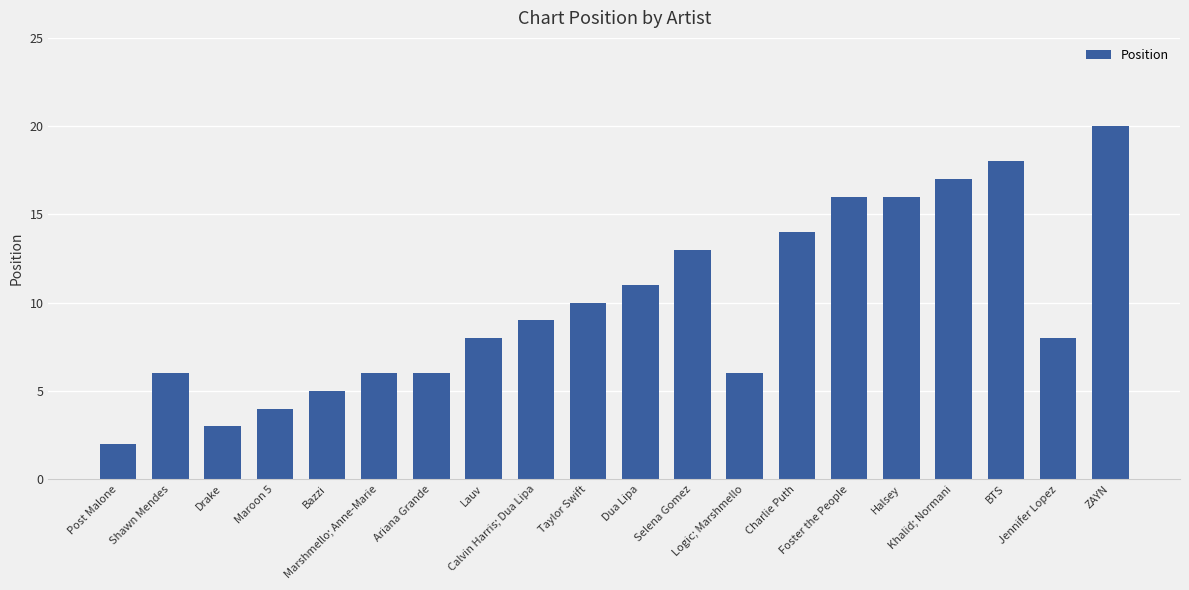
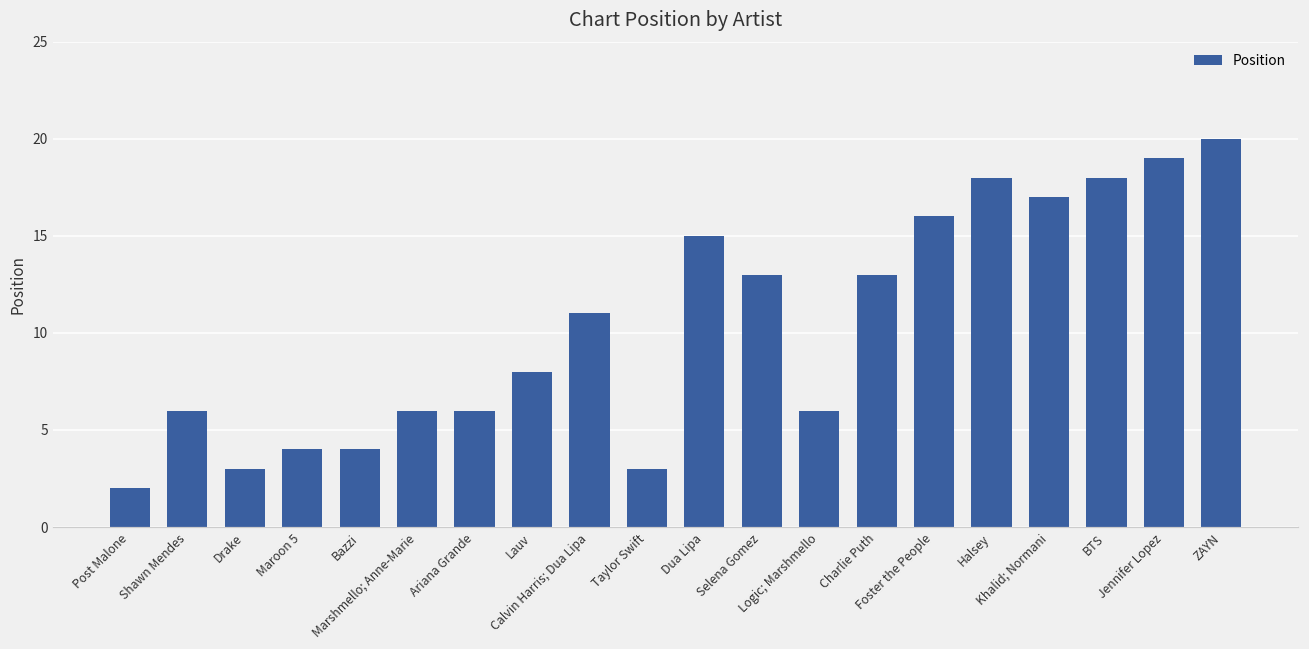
Bazzi: 5 -> 4
Calvin Harris; Dua Lipa: 9 -> 11
Taylor Swift: 10 -> 3
Dua Lipa: 11 -> 15
Charlie Puth: 14 -> 13
Halsey: 16 -> 18
Jennifer Lopez: 8 -> 19
